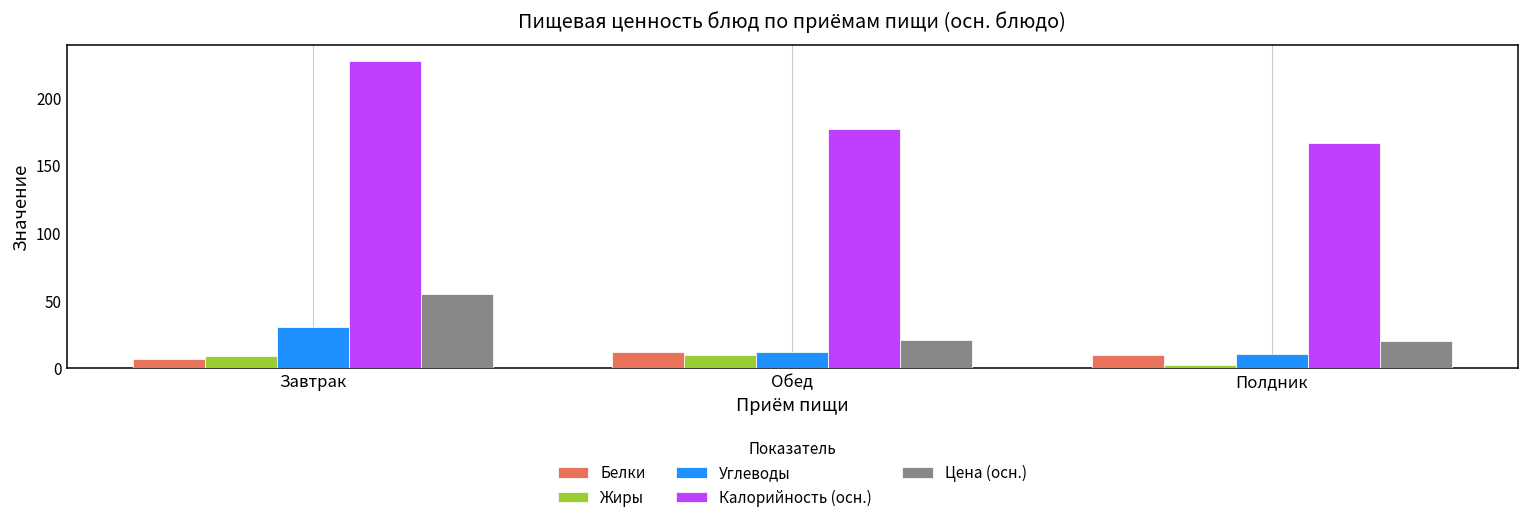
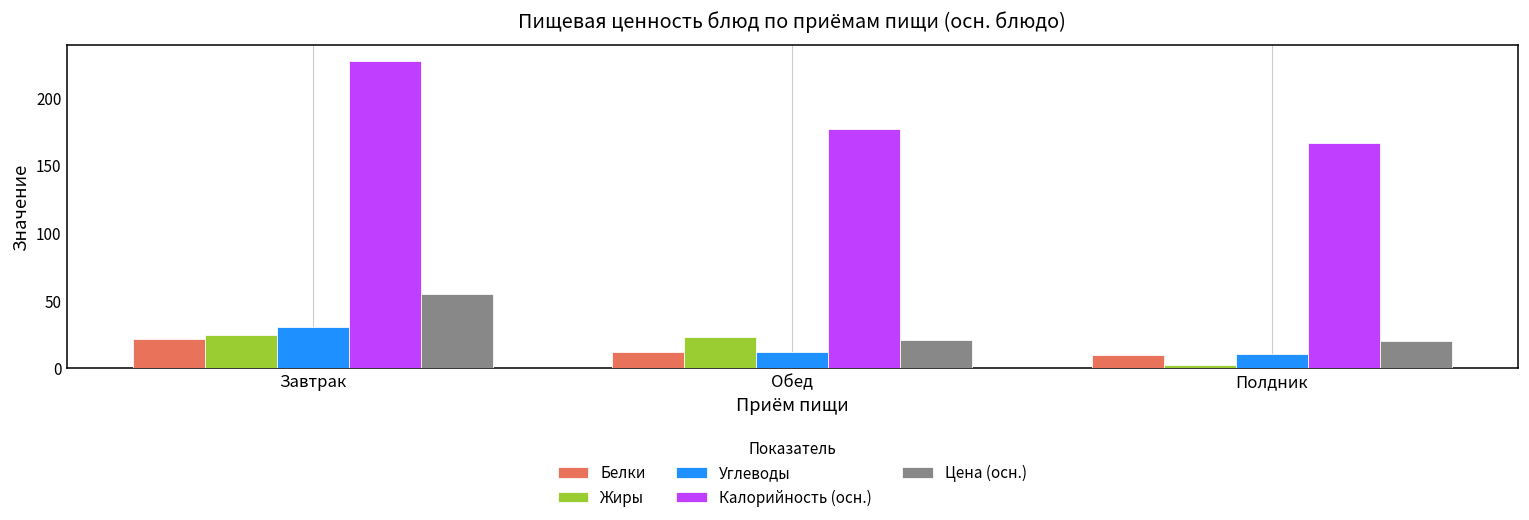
Белки, Завтрак: 7 -> 21
Жиры, Завтрак: 9 -> 25
Жиры, Обед: 9 -> 23
